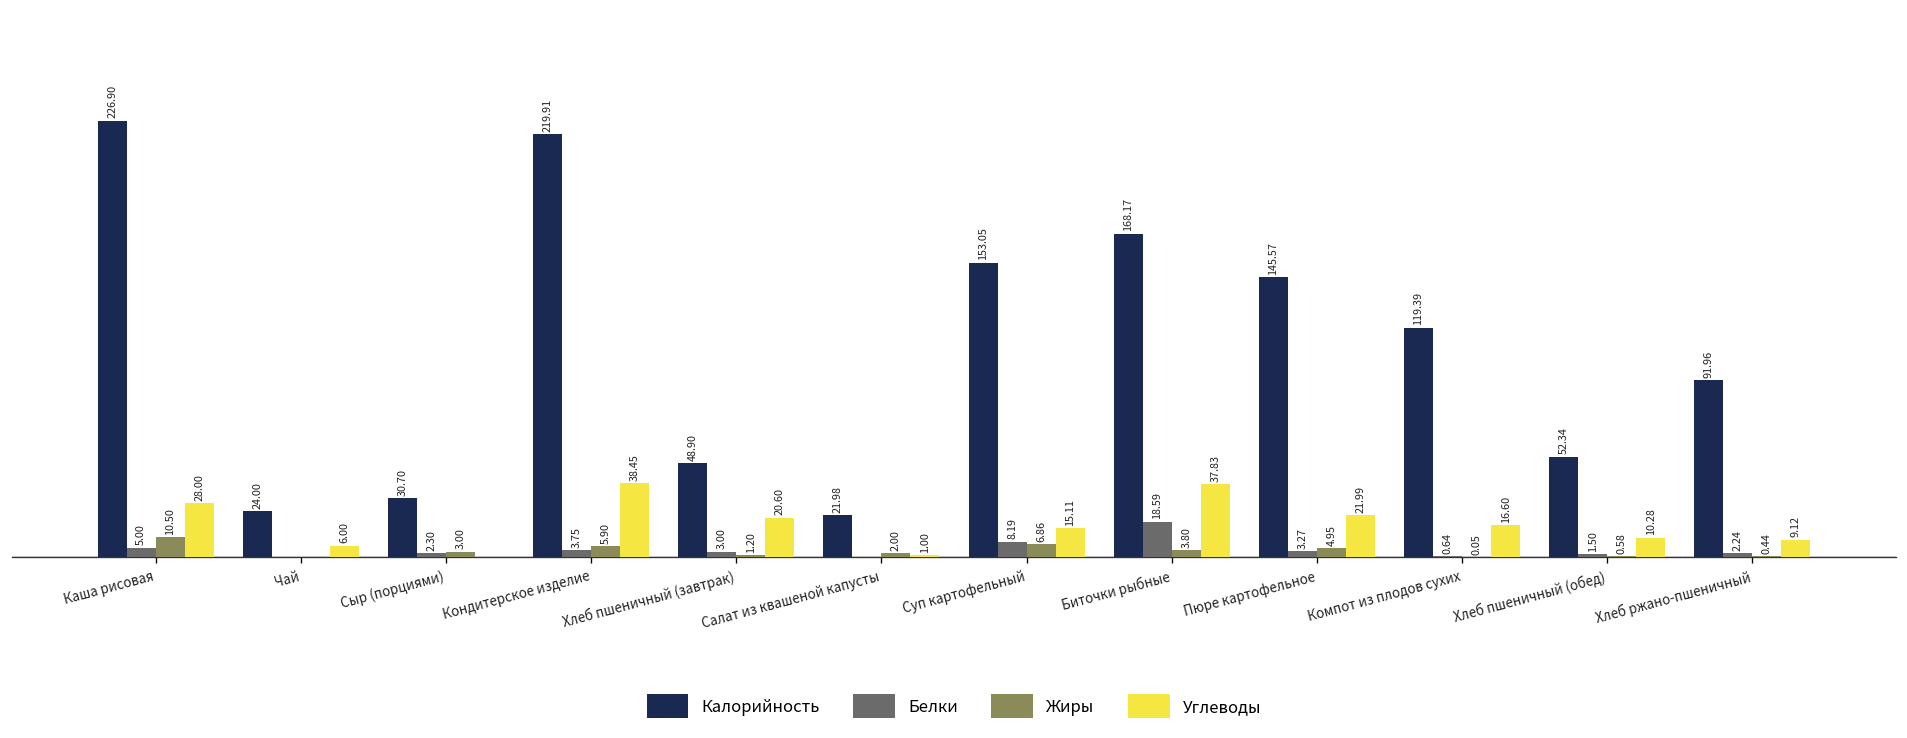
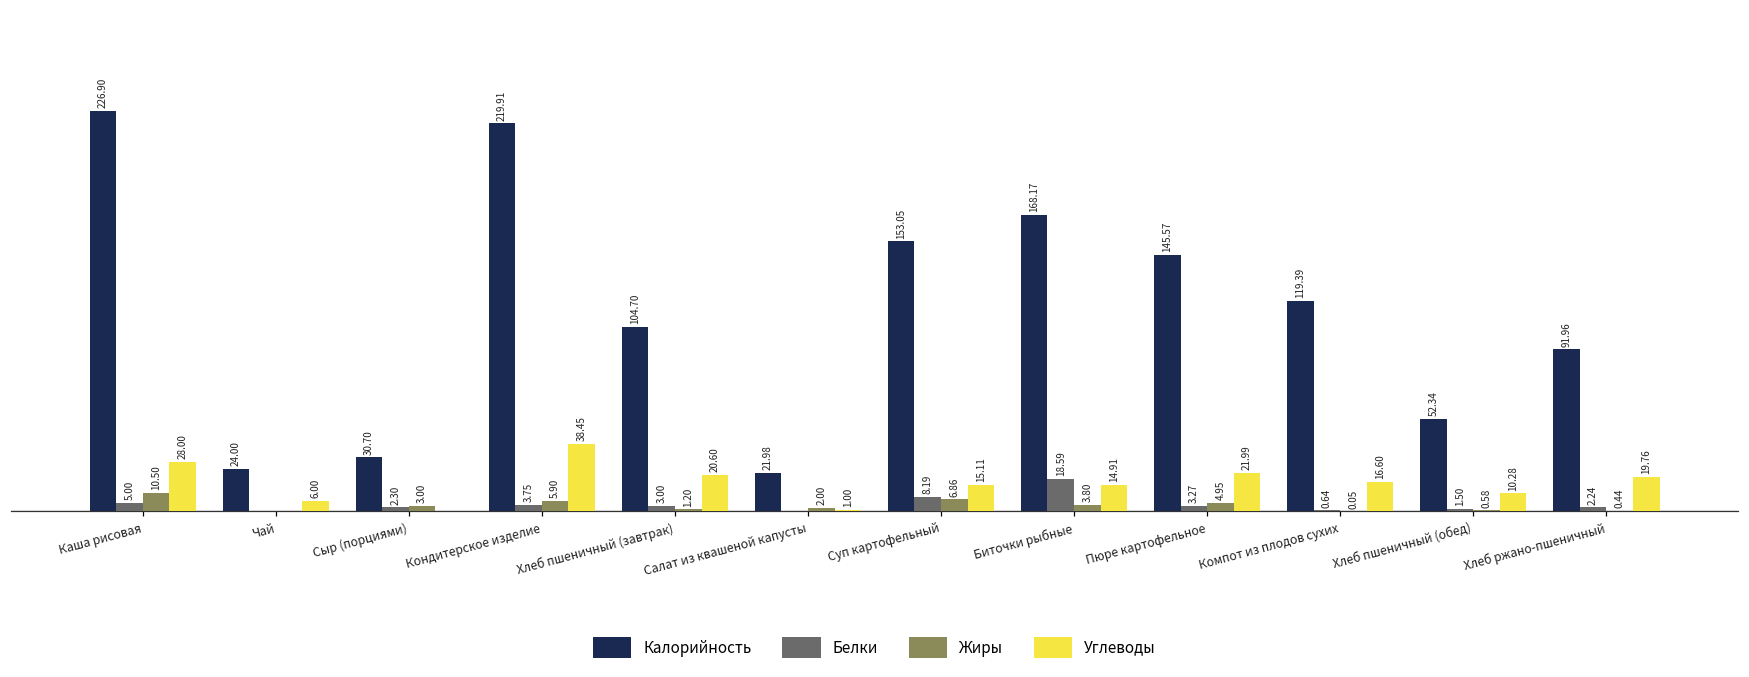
Калорийность, Хлеб пшеничный (завтрак): 48.90 -> 104.70
Углеводы, Биточки рыбные: 37.83 -> 14.91
Углеводы, Хлеб ржано-пшеничный: 9.12 -> 19.76
